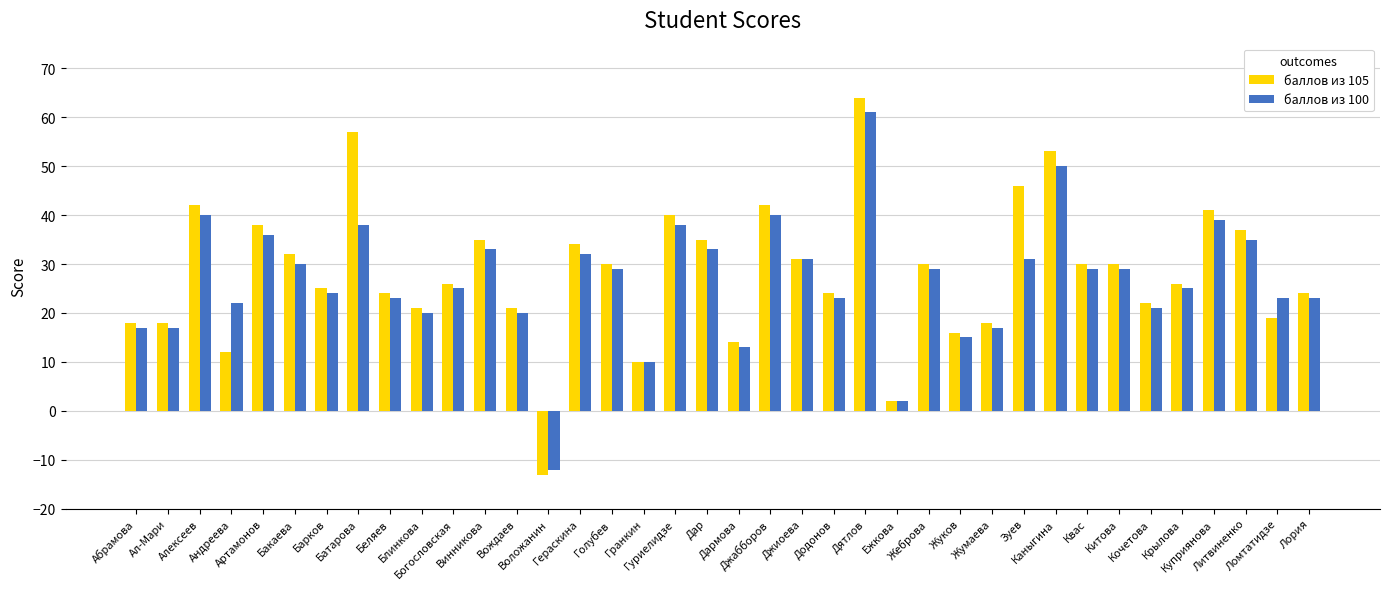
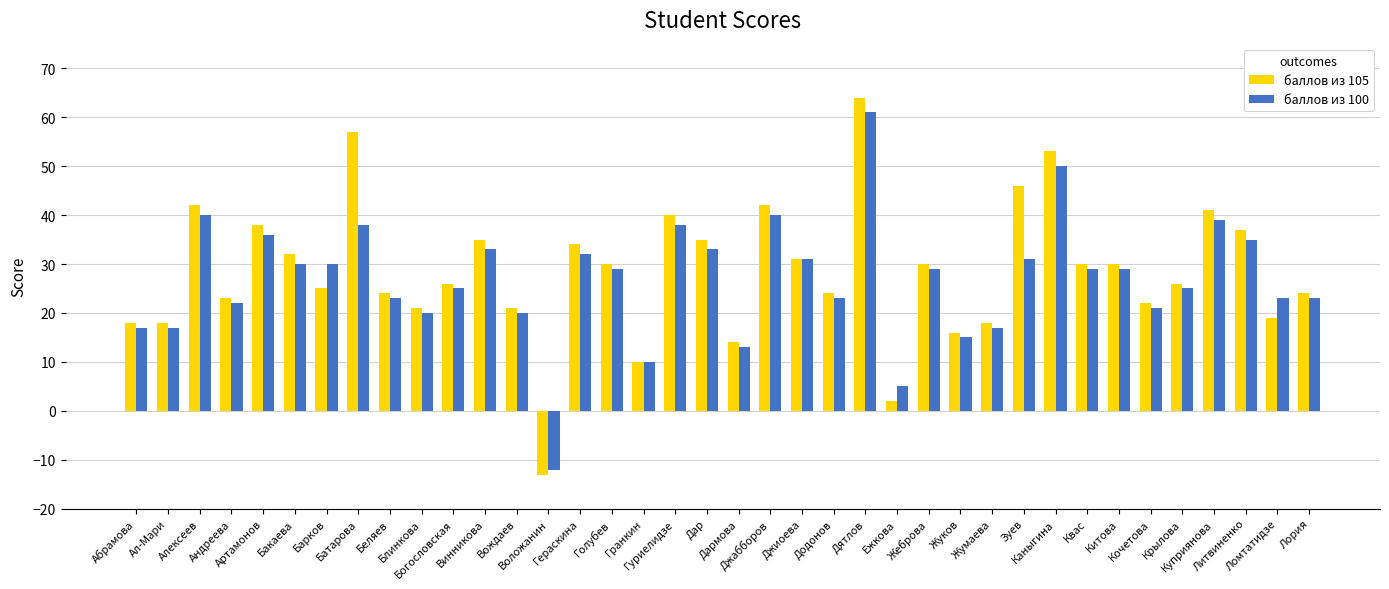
баллов из 105, Андреева: 12 -> 23
баллов из 100, Барков: 24 -> 30
баллов из 100, Ежкова: 2 -> 5
